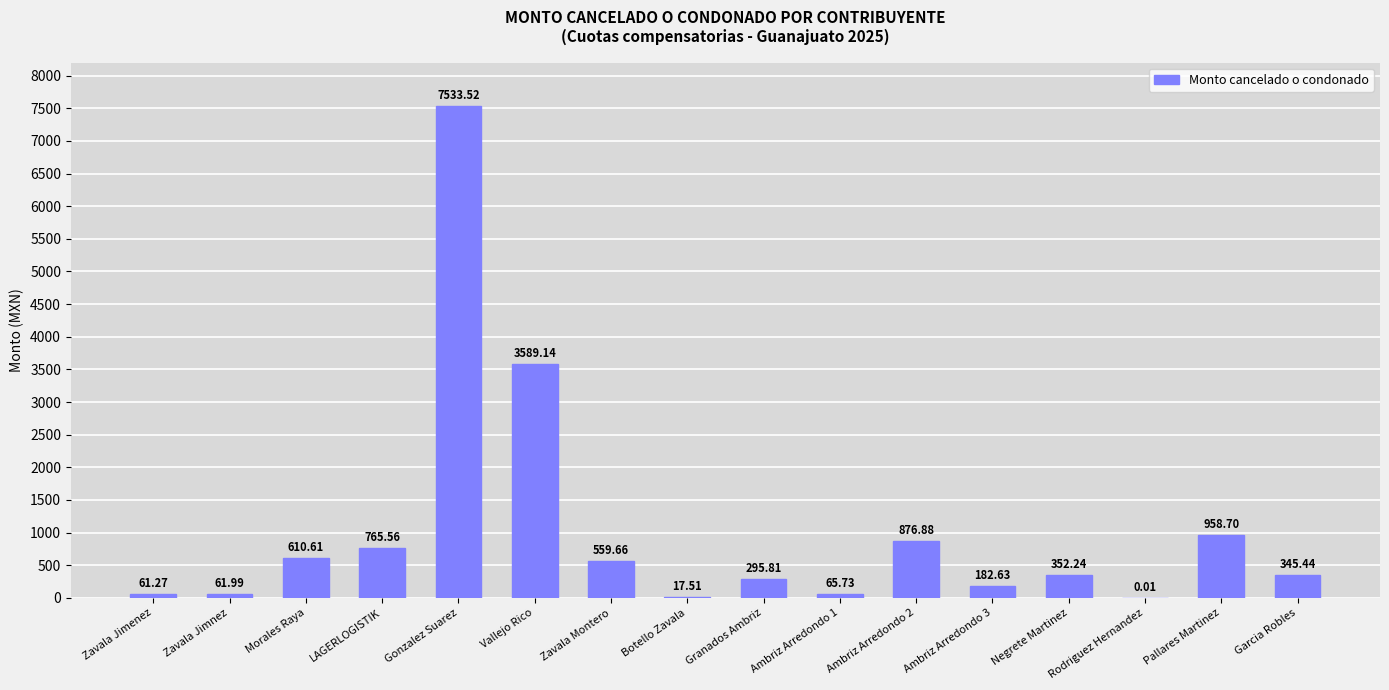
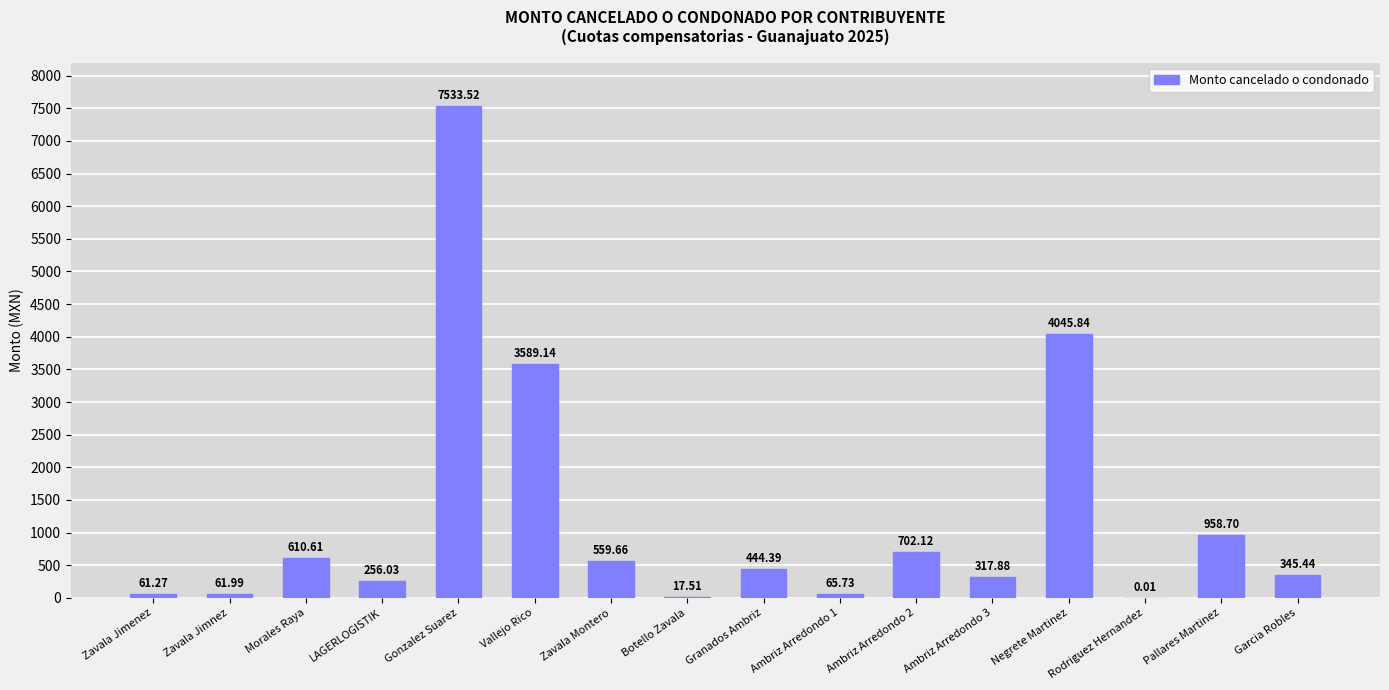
LAGERLOGISTIK: 765.56 -> 256.03
Granados Ambriz: 295.81 -> 444.39
Ambriz Arredondo 2: 876.88 -> 702.12
Ambriz Arredondo 3: 182.63 -> 317.88
Negrete Martinez: 352.24 -> 4045.84
